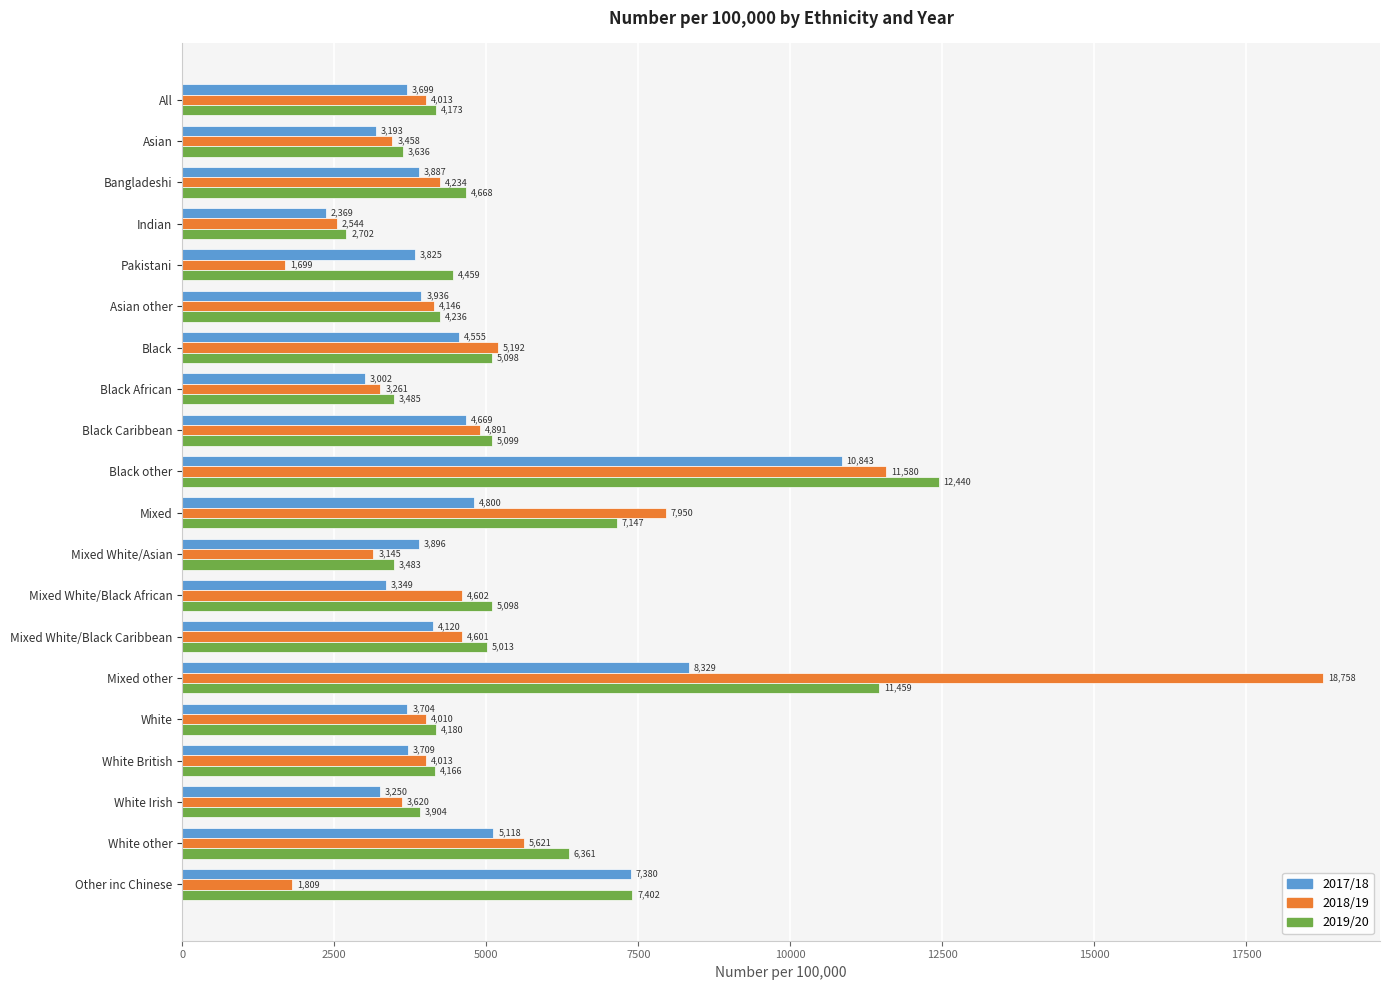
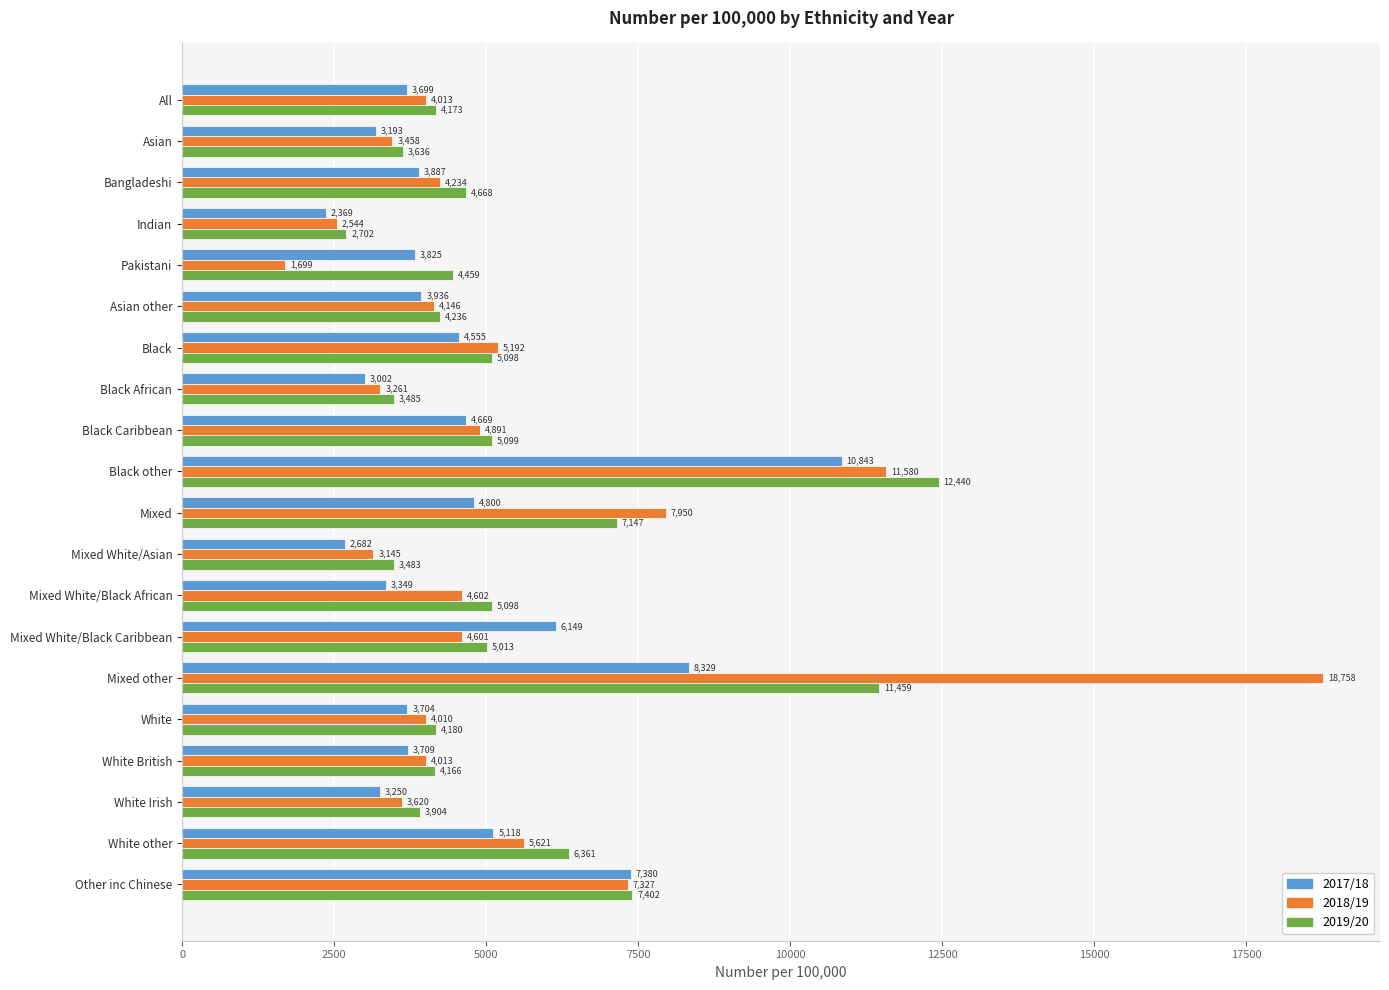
2017/18, Mixed White/Asian: 3,896 -> 2,682
2017/18, Mixed White/Black Caribbean: 4,120 -> 6,149
2018/19, Other inc Chinese: 1,809 -> 7,327
